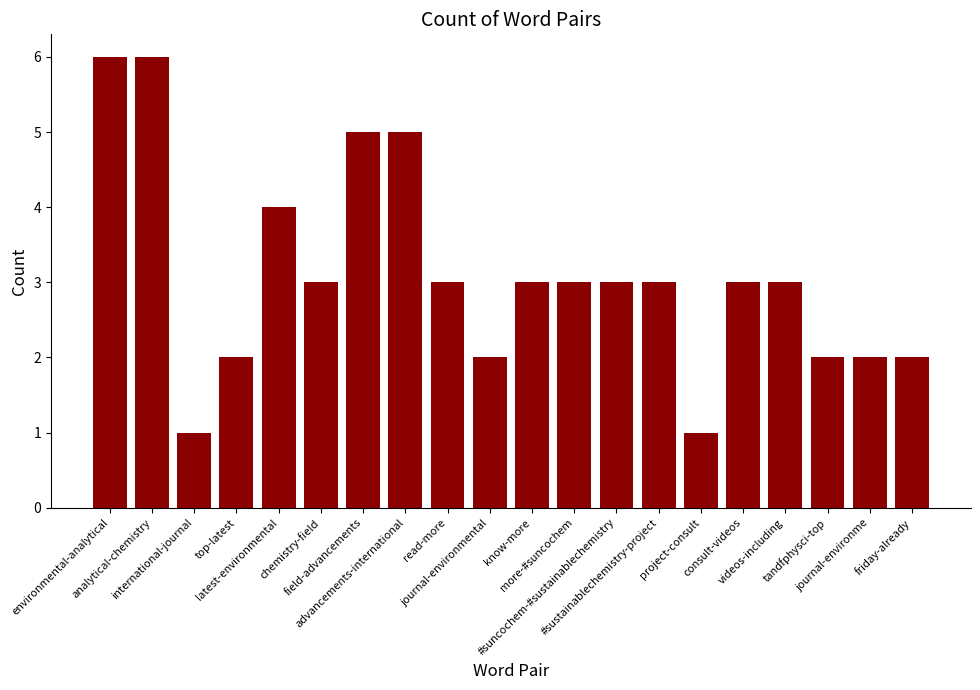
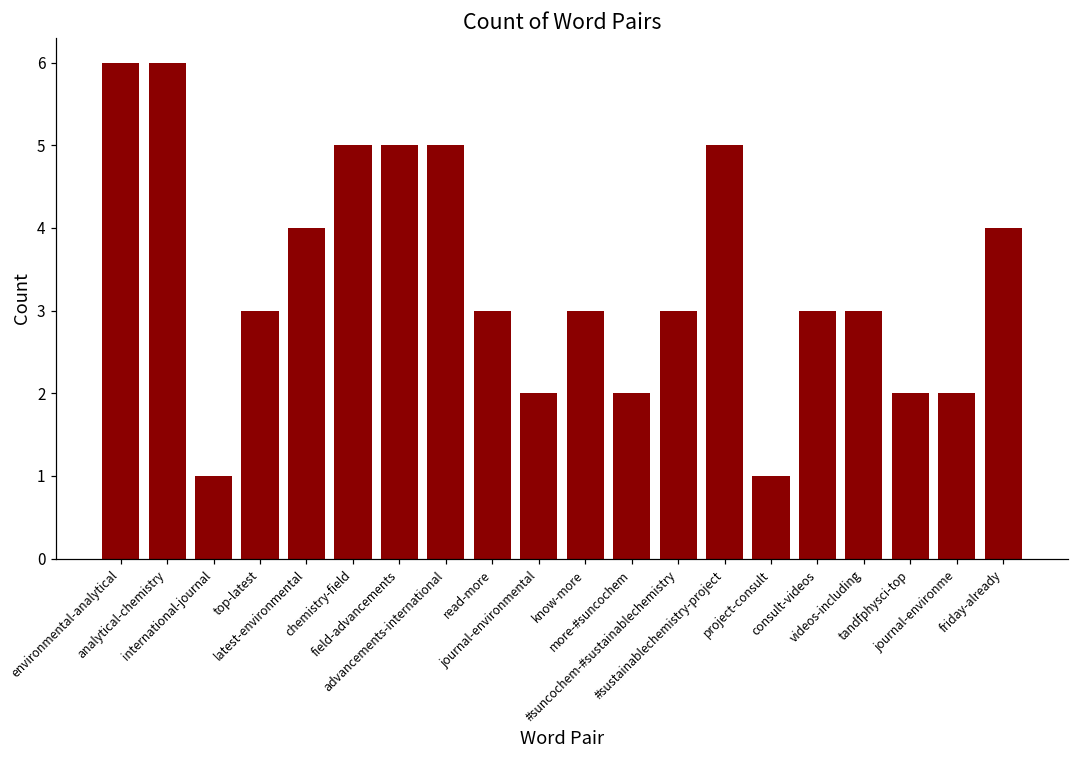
top-latest: 2 -> 3
chemistry-field: 3 -> 5
more-#suncochem: 3 -> 2
#sustainablechemistry-project: 3 -> 5
friday-already: 2 -> 4
